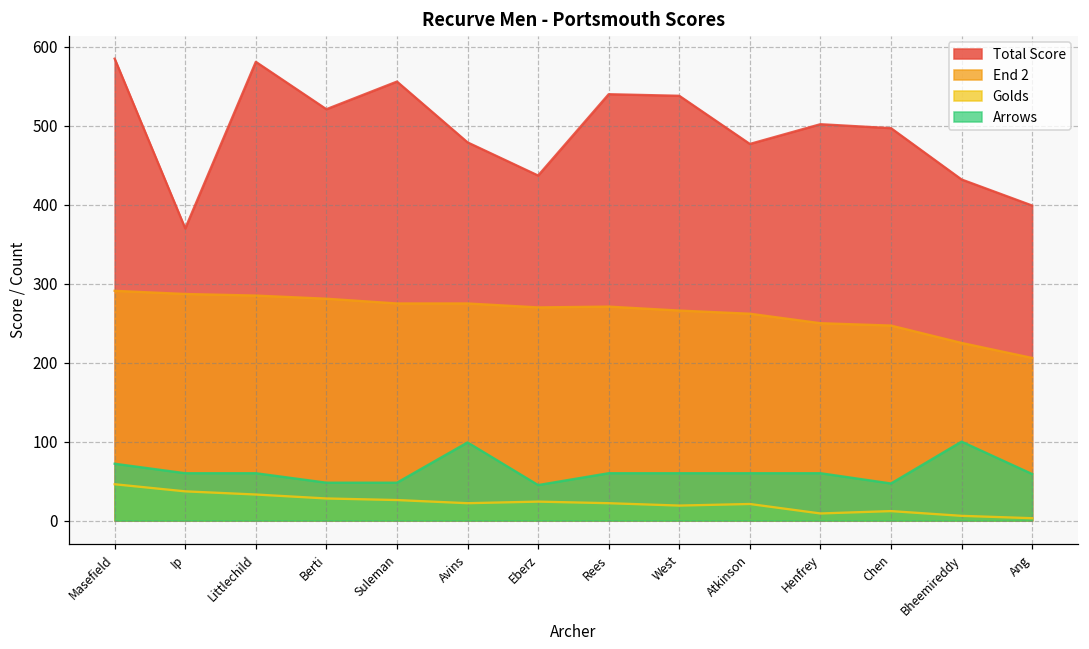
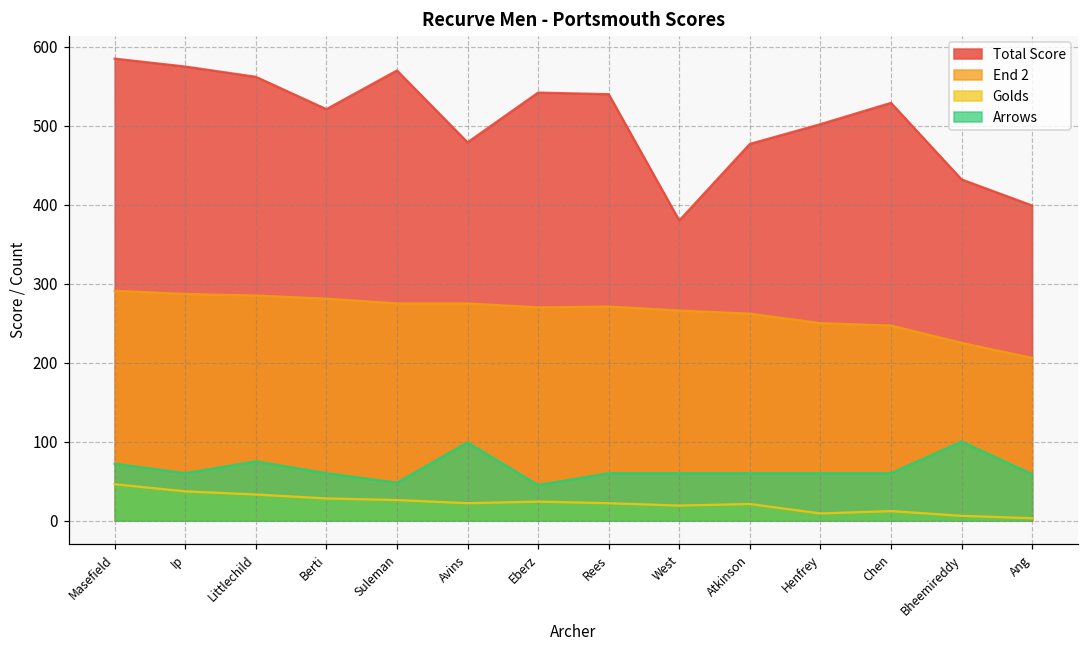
Total Score, Ip: 370 -> 580
Total Score, Littlechild: 580 -> 560
Arrows, Littlechild: 60 -> 80
Arrows, Berti: 50 -> 60
Total Score, Suleman: 560 -> 570
Total Score, Eberz: 440 -> 540
Total Score, West: 540 -> 380
Total Score, Chen: 500 -> 530
Arrows, Chen: 50 -> 60
